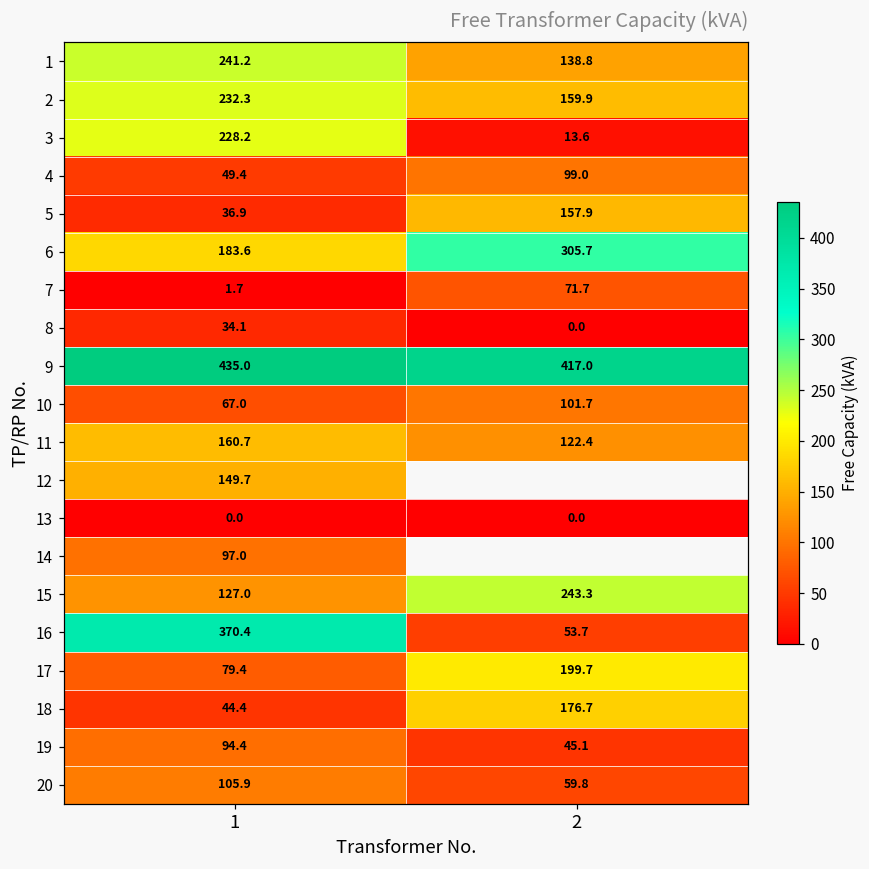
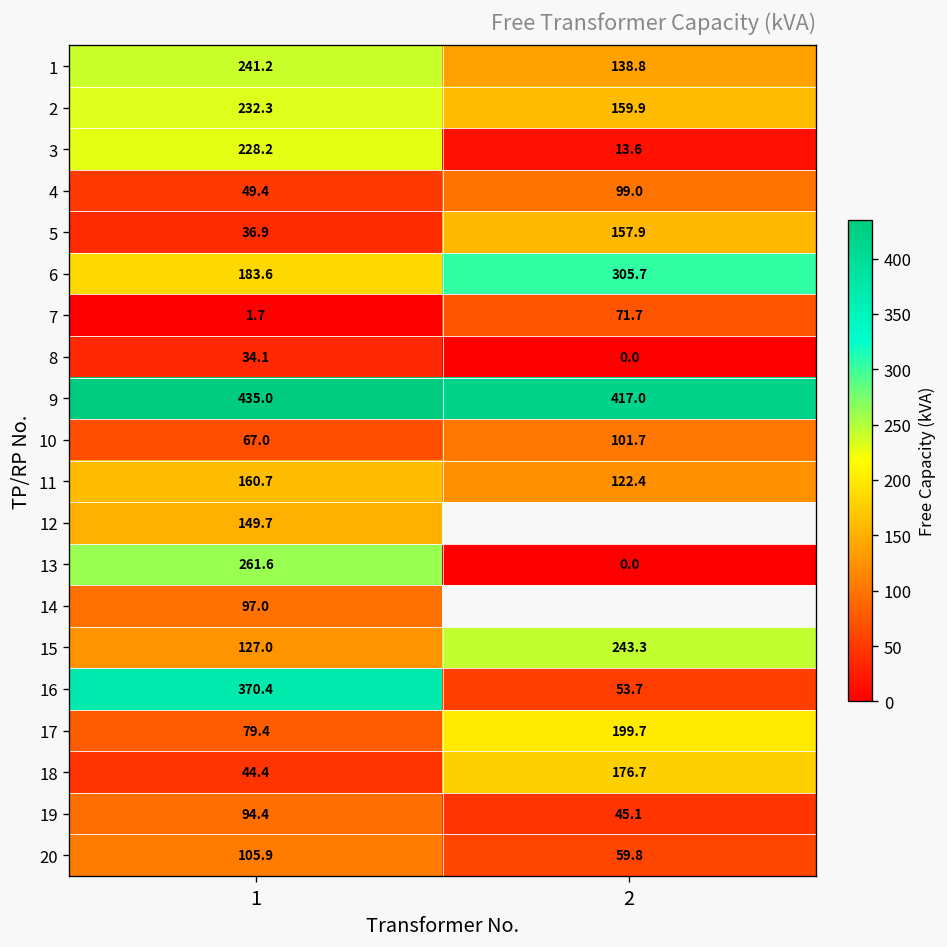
13, 1: 0.0 -> 261.6
